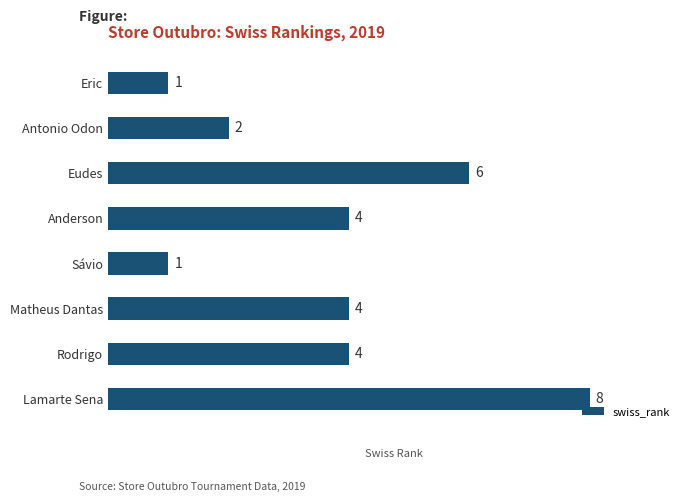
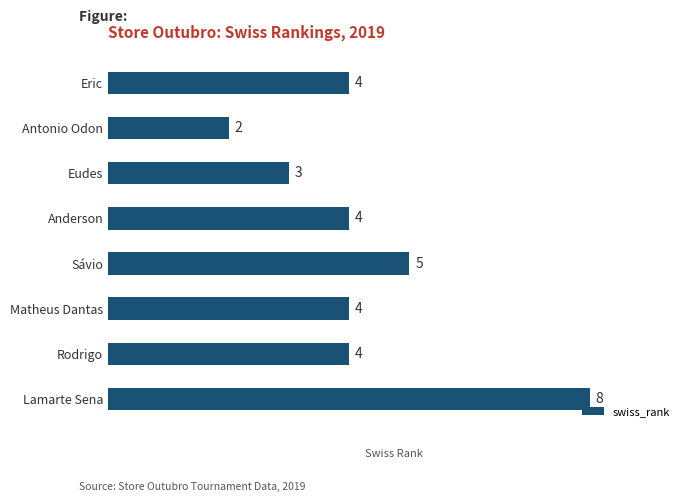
Eric: 1 -> 4
Eudes: 6 -> 3
Sávio: 1 -> 5
